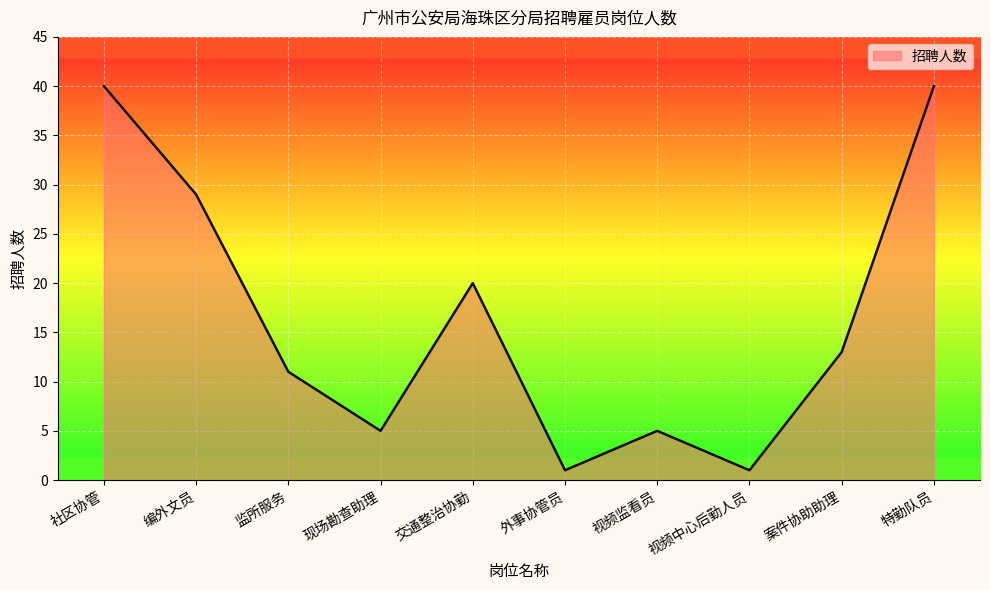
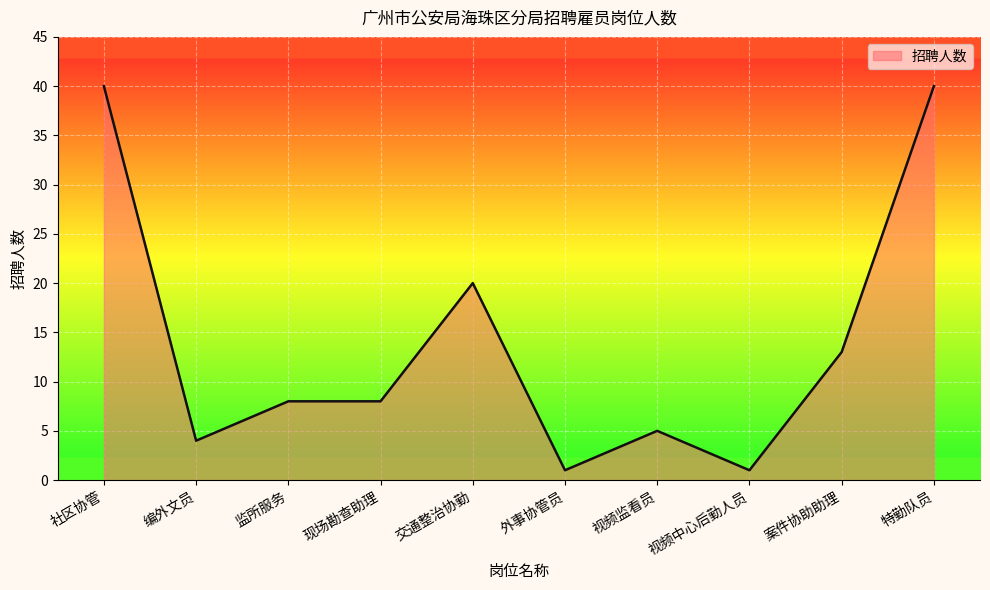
编外文员: 29 -> 4
监所服务: 11 -> 8
现场勘查助理: 5 -> 8
